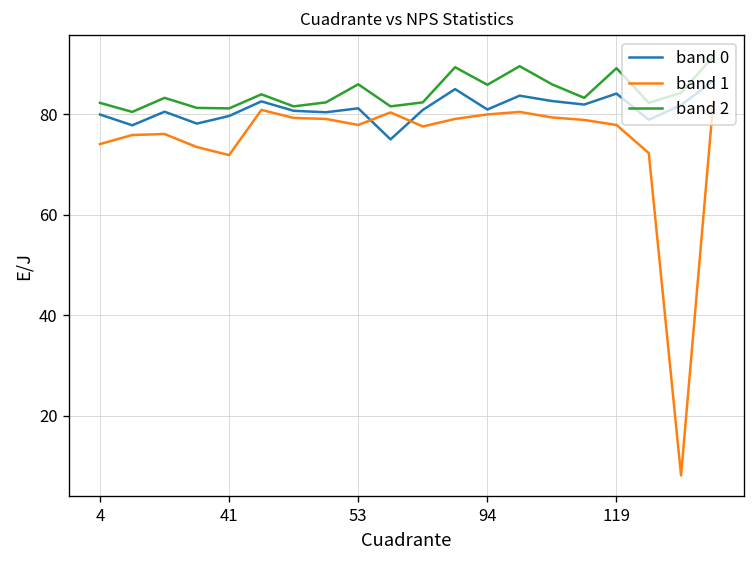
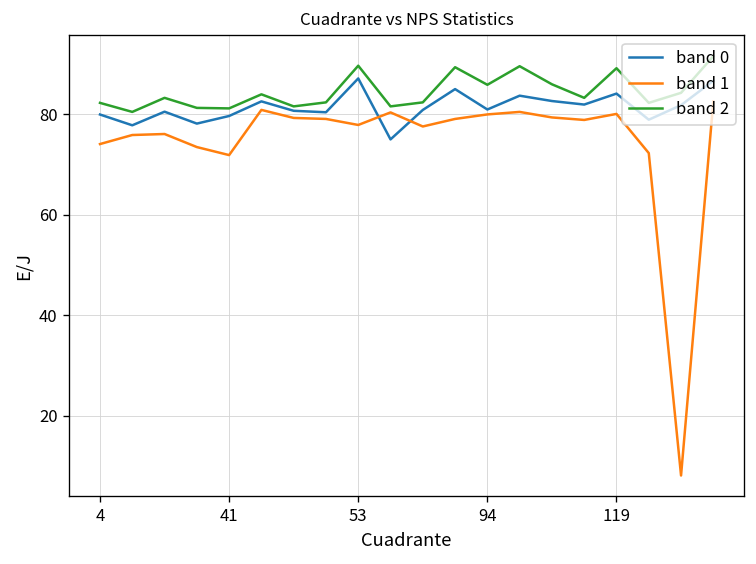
band 0, 53: 81 -> 87
band 2, 53: 86 -> 90
band 1, 119: 78 -> 80
